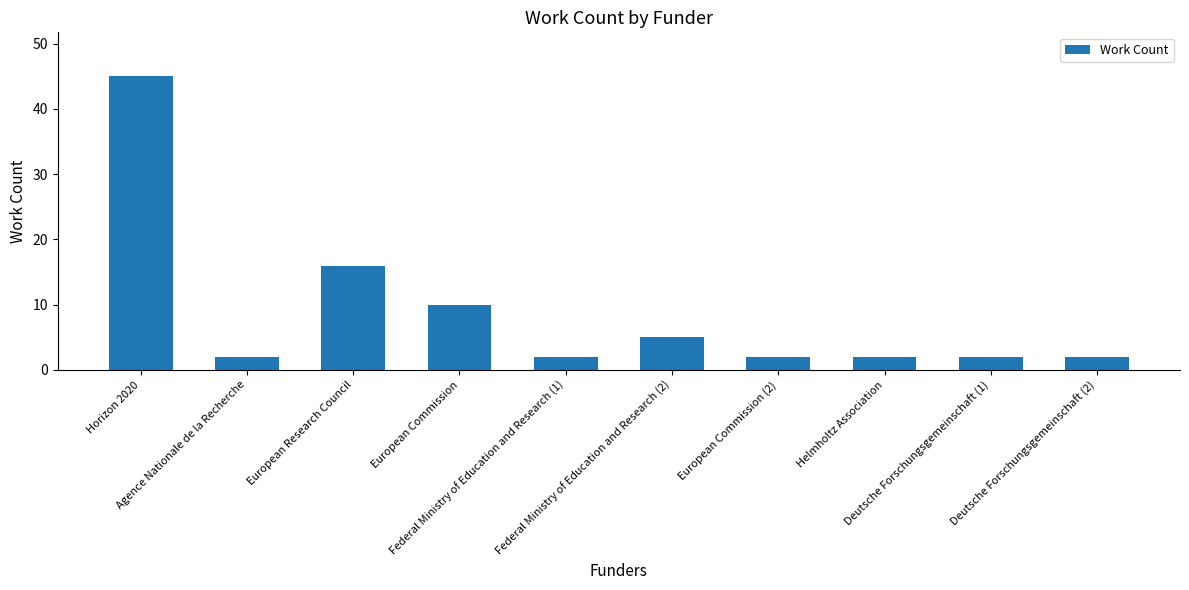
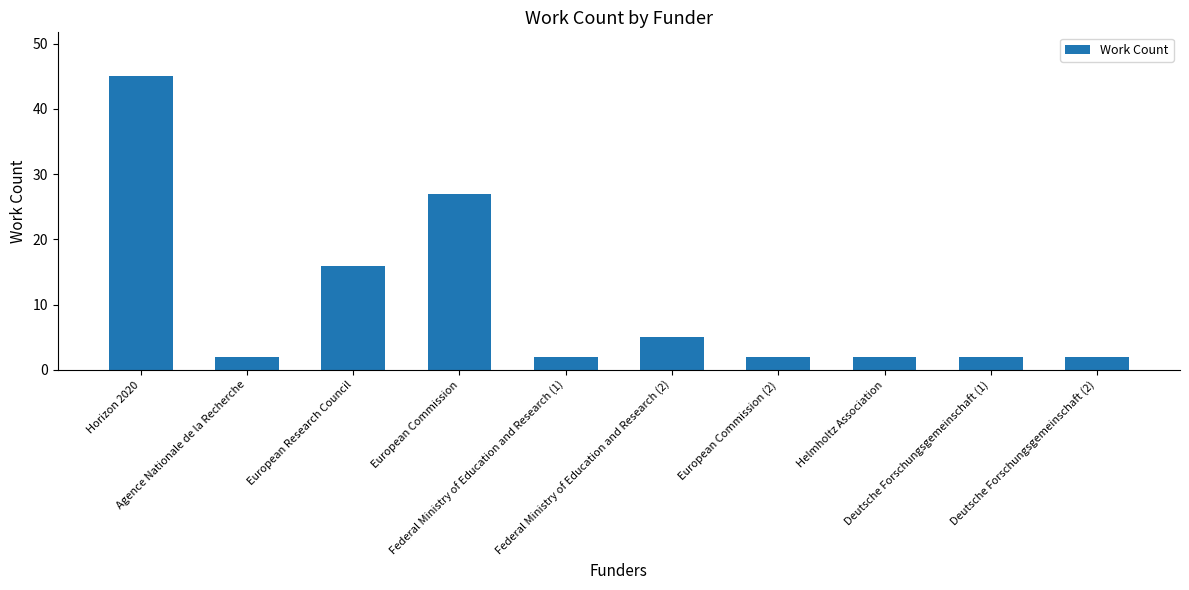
European Commission: 10 -> 27
